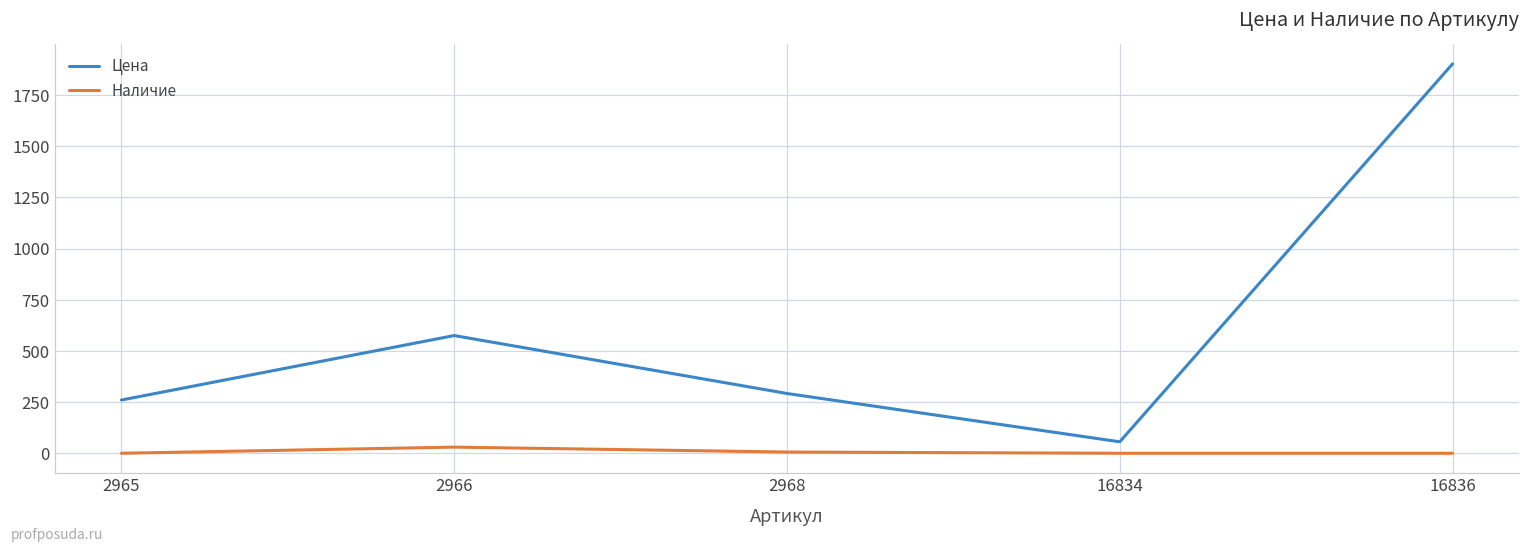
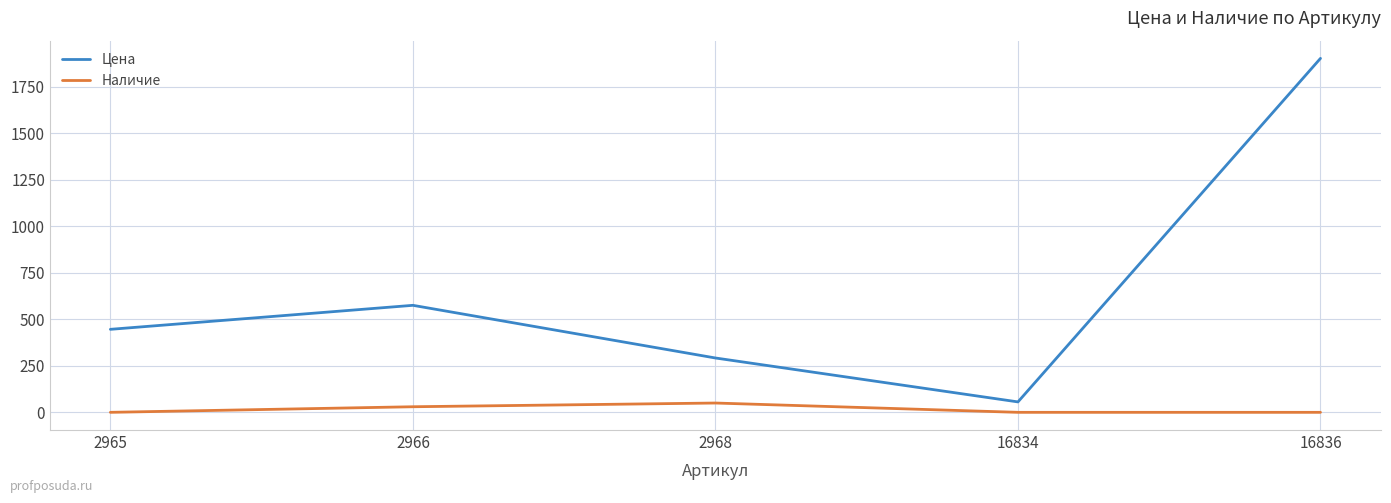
Цена, 2965: 260 -> 450
Наличие, 2968: 10 -> 50
